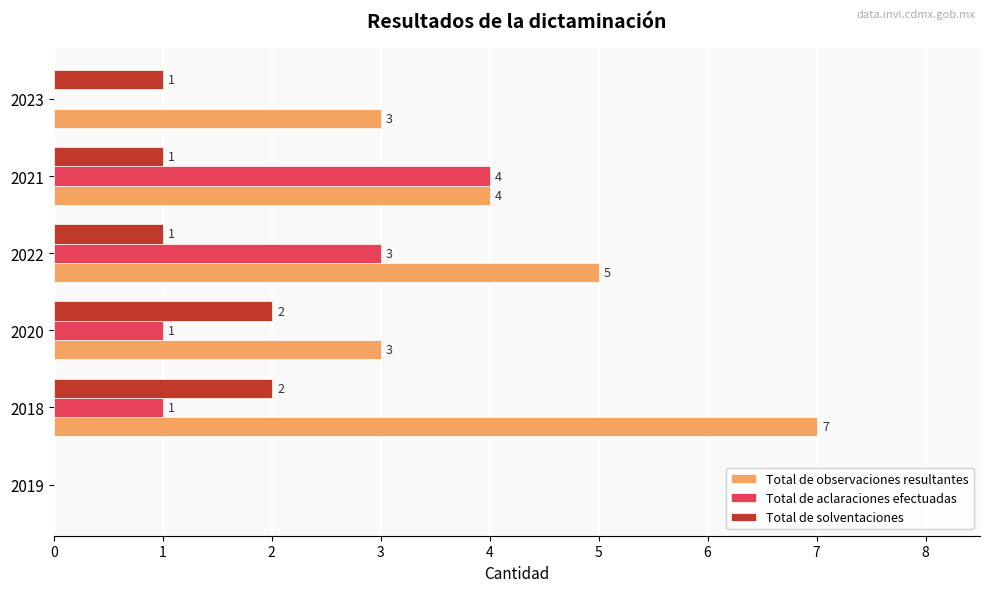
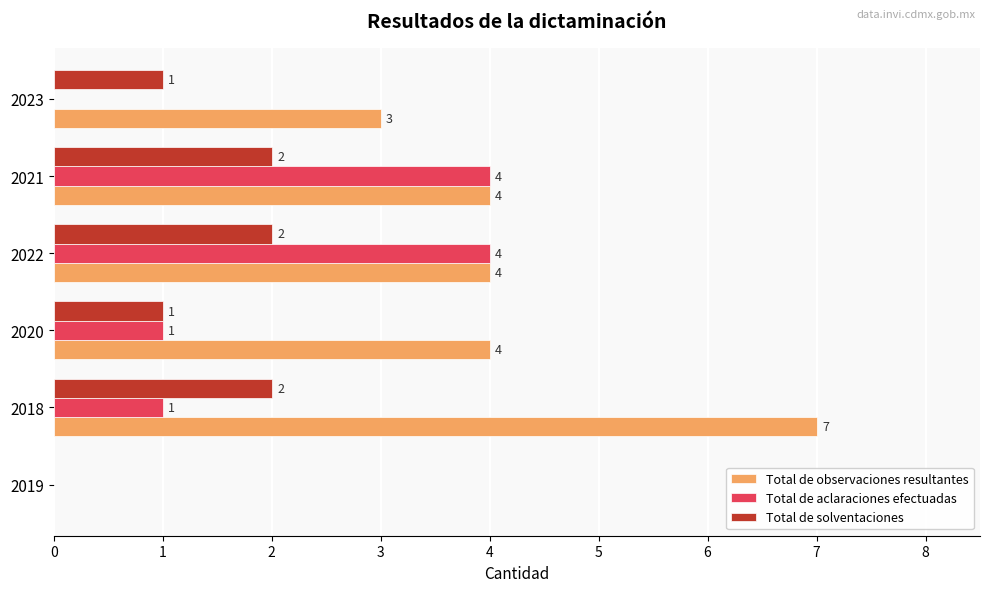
Total de solventaciones, 2021: 1 -> 2
Total de solventaciones, 2022: 1 -> 2
Total de aclaraciones efectuadas, 2022: 3 -> 4
Total de observaciones resultantes, 2022: 5 -> 4
Total de solventaciones, 2020: 2 -> 1
Total de observaciones resultantes, 2020: 3 -> 4
